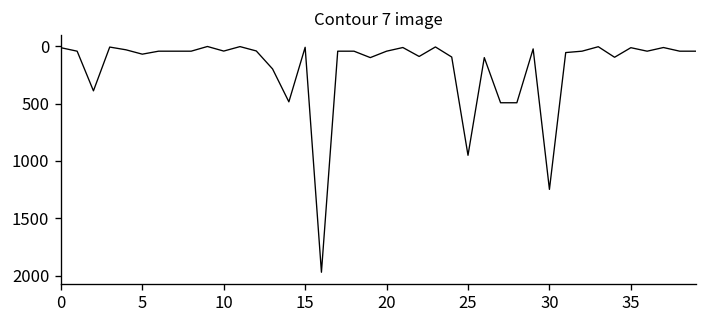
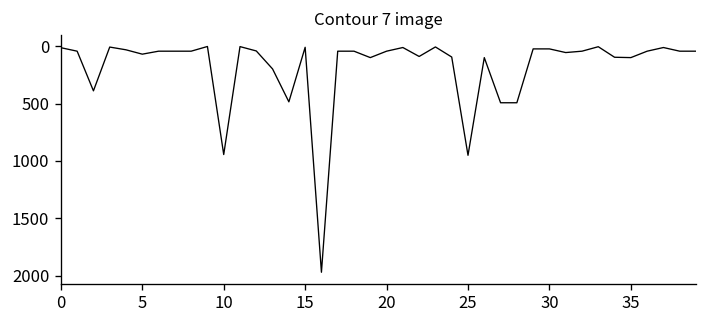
10: 0 -> 900
30: 1200 -> 0
35: 0 -> 100
